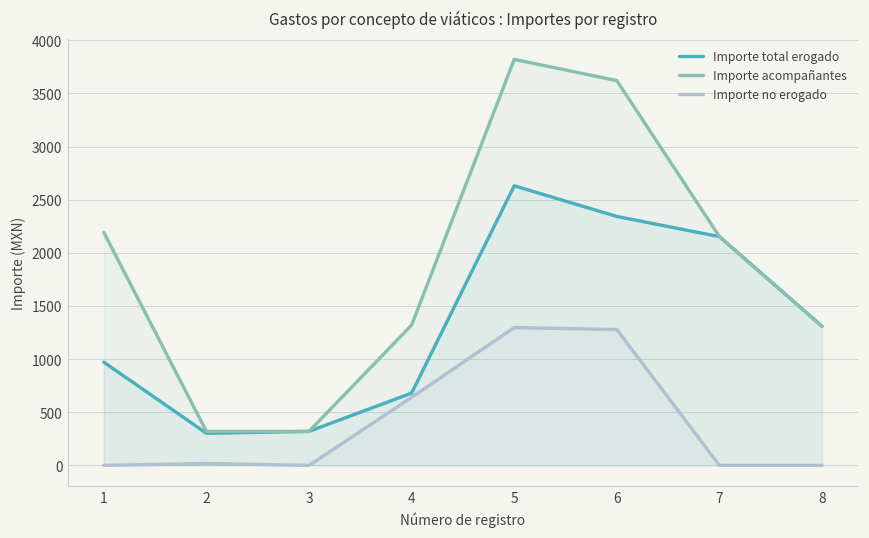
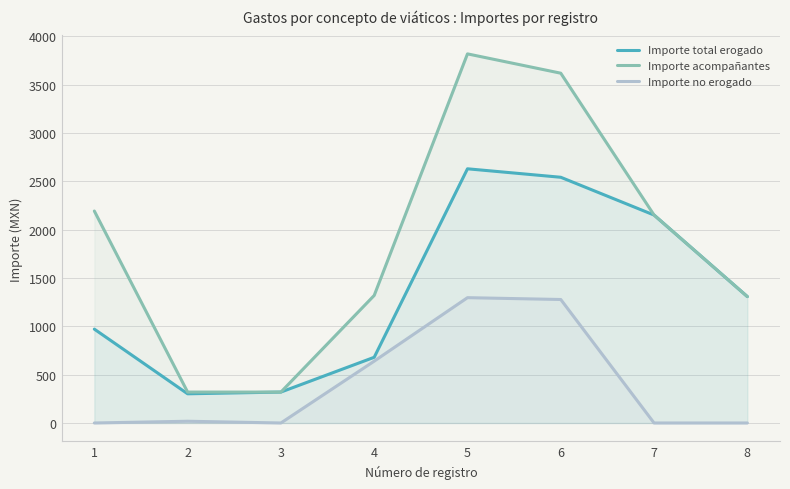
Importe total erogado, 6: 2300 -> 2500
